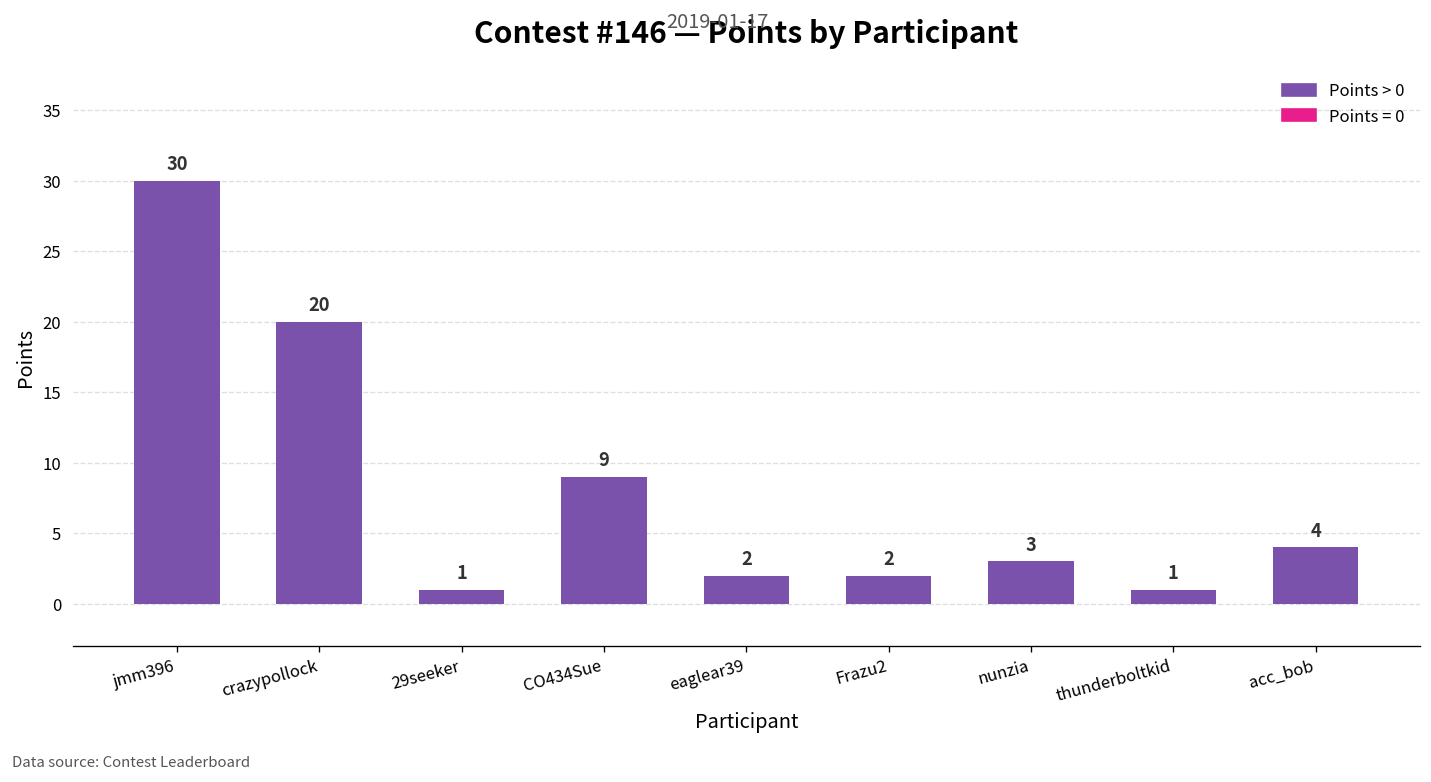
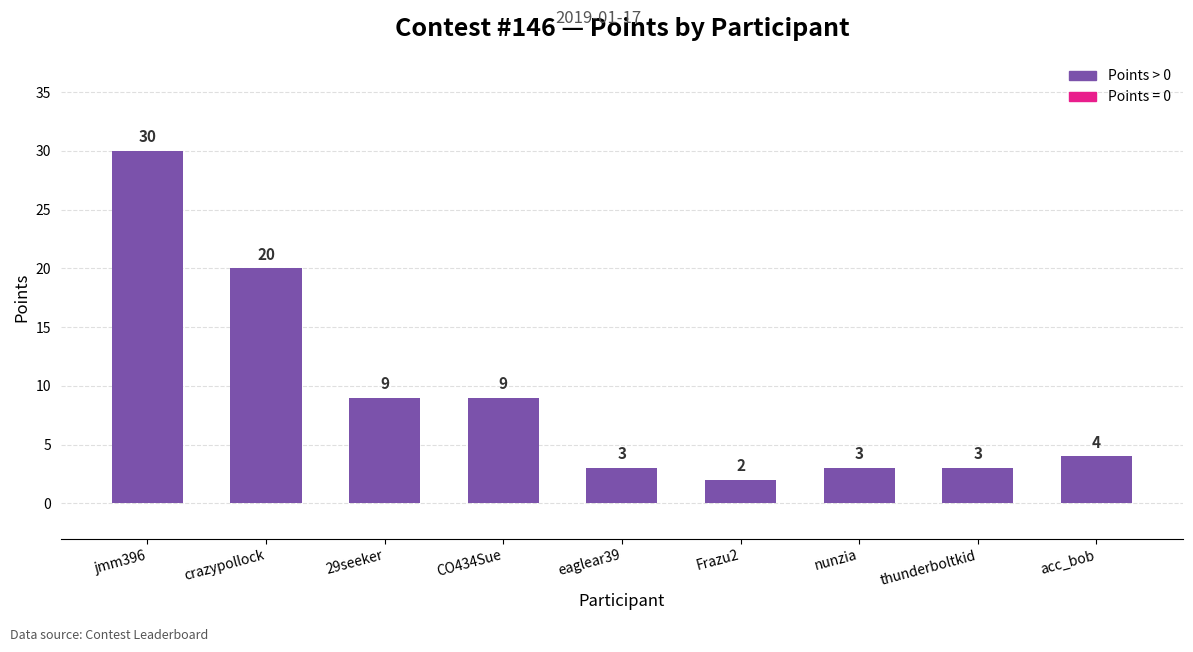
29seeker: 1 -> 9
eaglear39: 2 -> 3
thunderboltkid: 1 -> 3
